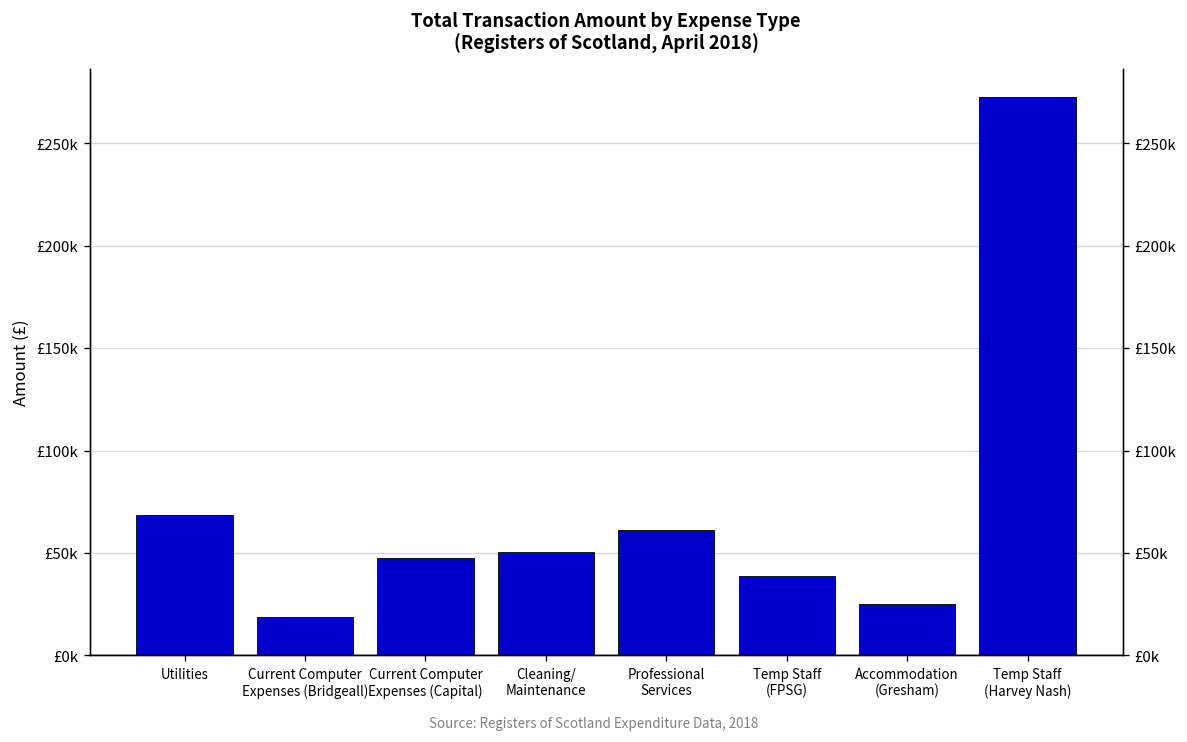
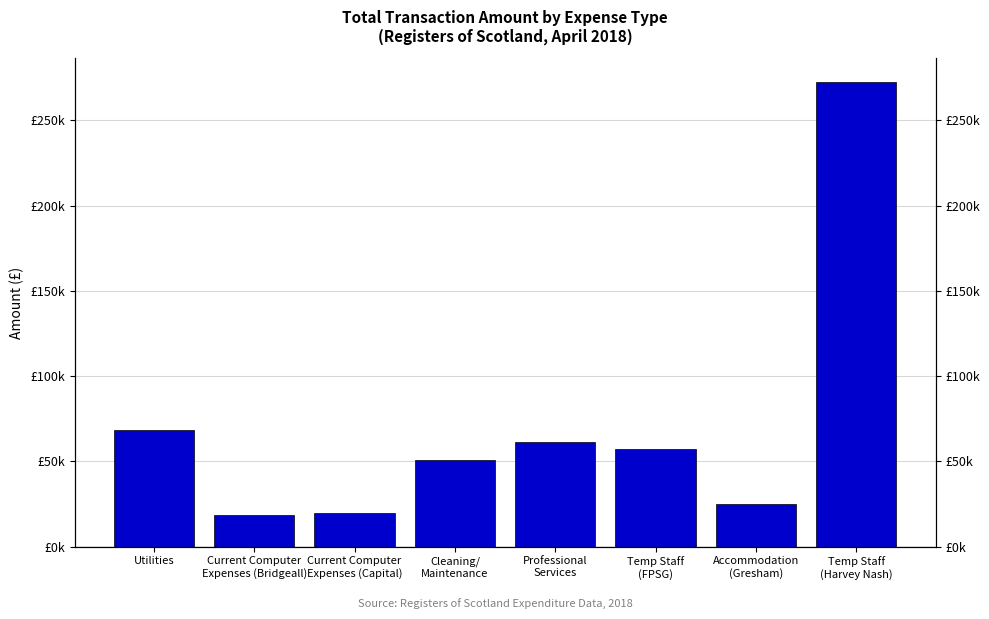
Current Computer Expenses (Capital): £47000 -> £20000
Temp Staff (FPSG): £39000 -> £57000
